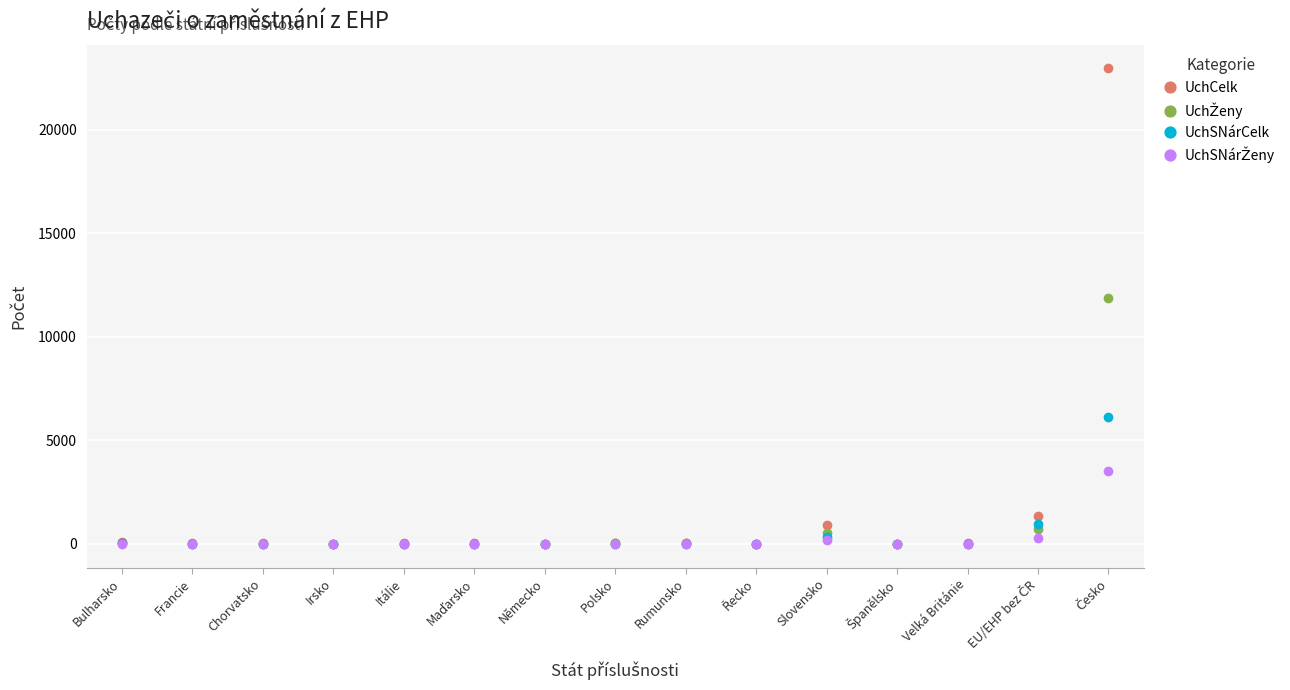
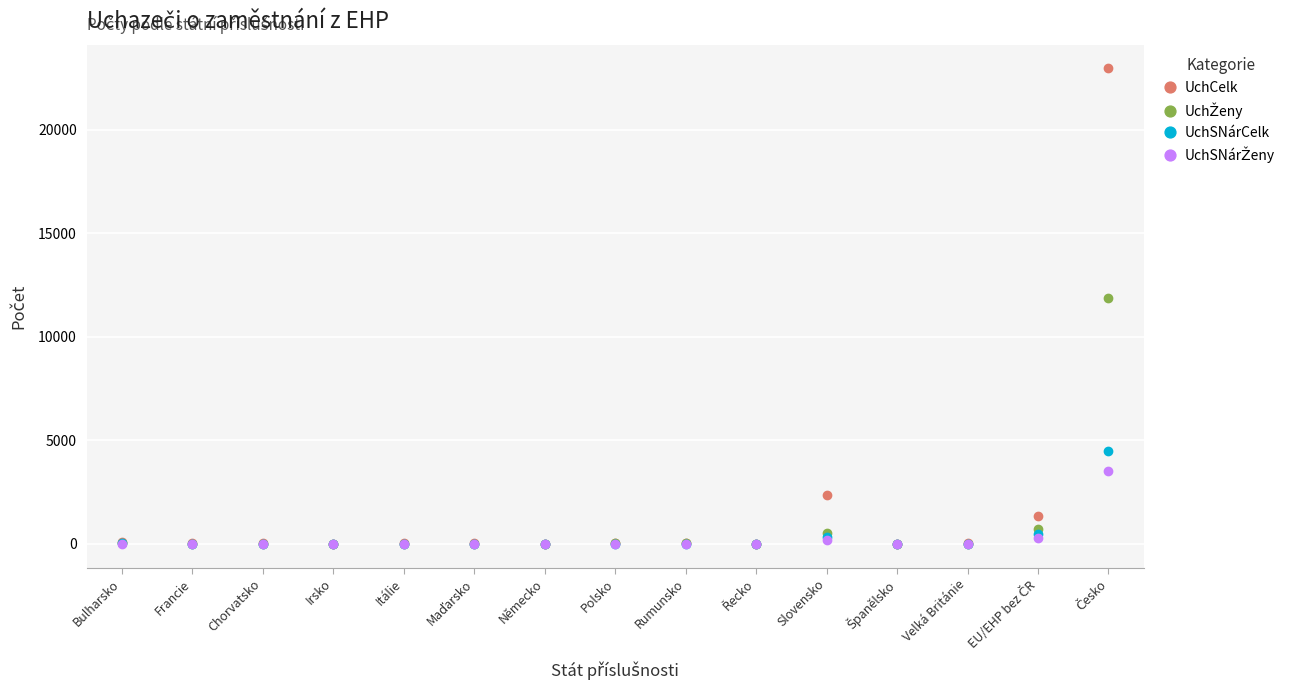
UchCelk, Slovensko: 900 -> 2300
UchSNárCelk, EU/EHP bez ČR: 1000 -> 500
UchSNárCelk, Česko: 6100 -> 4500
